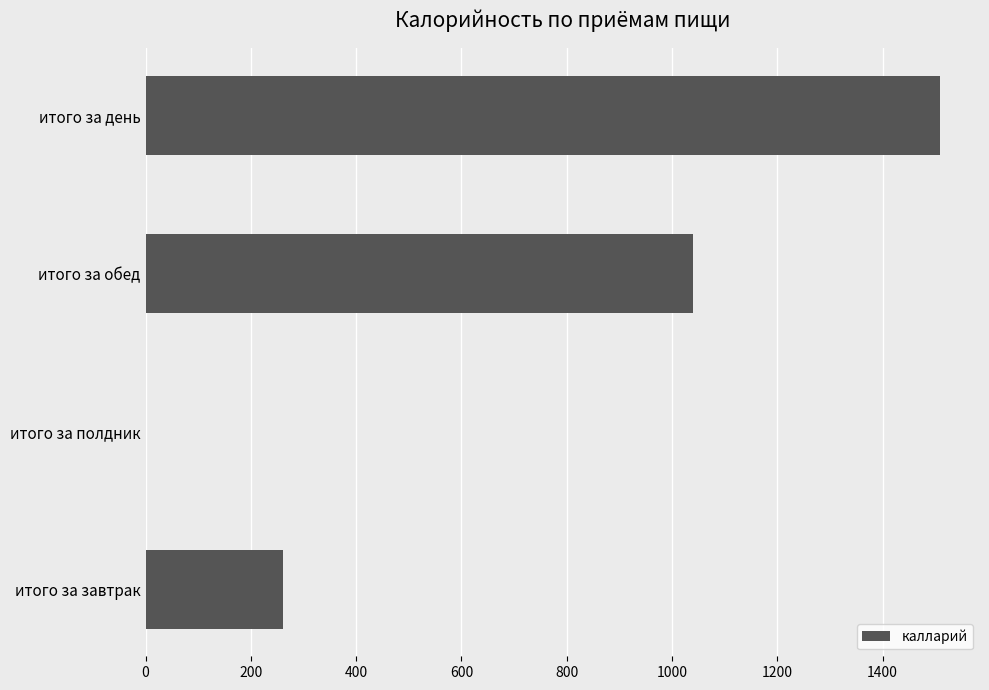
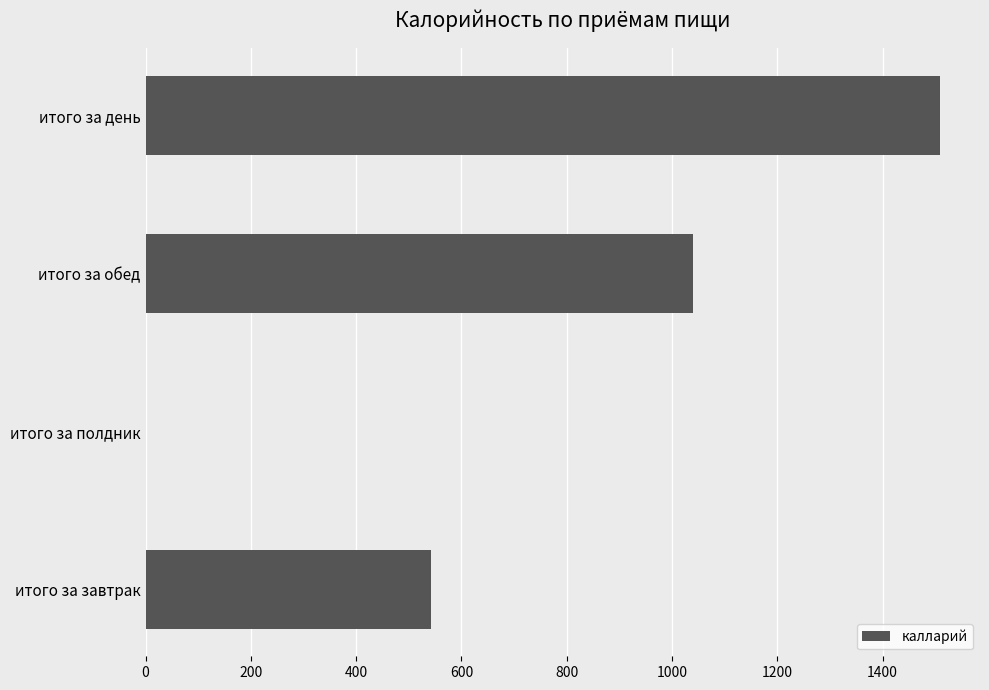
итого за завтрак: 260 -> 540
